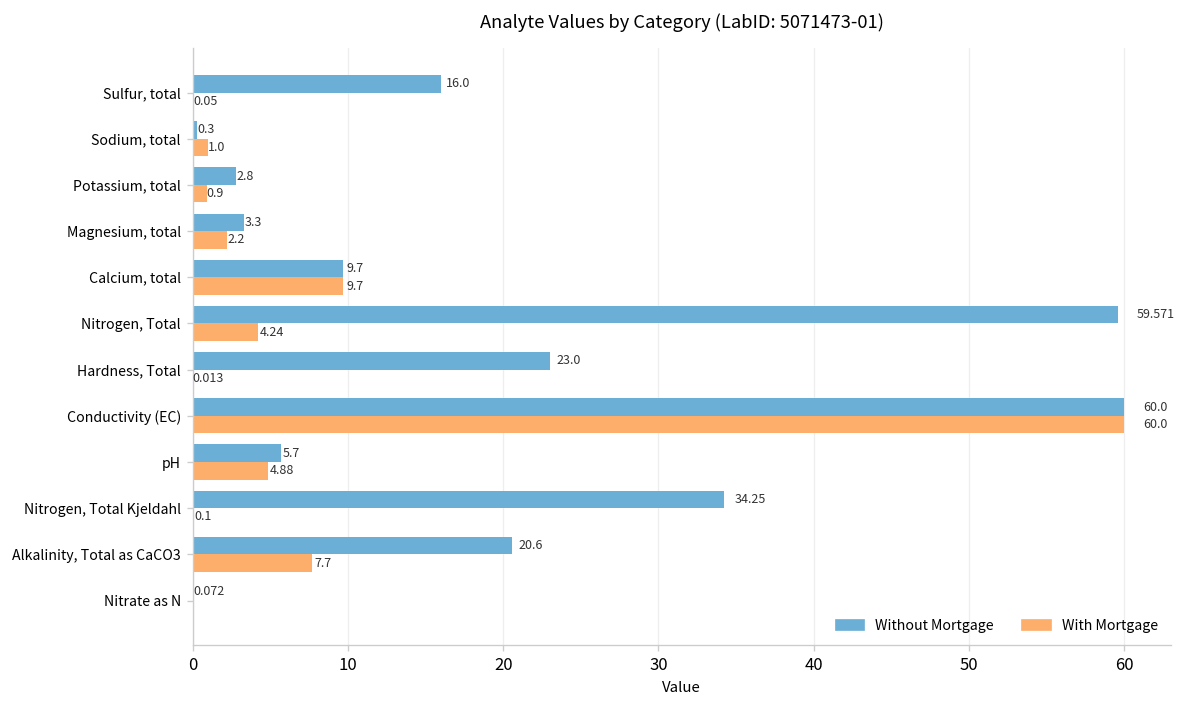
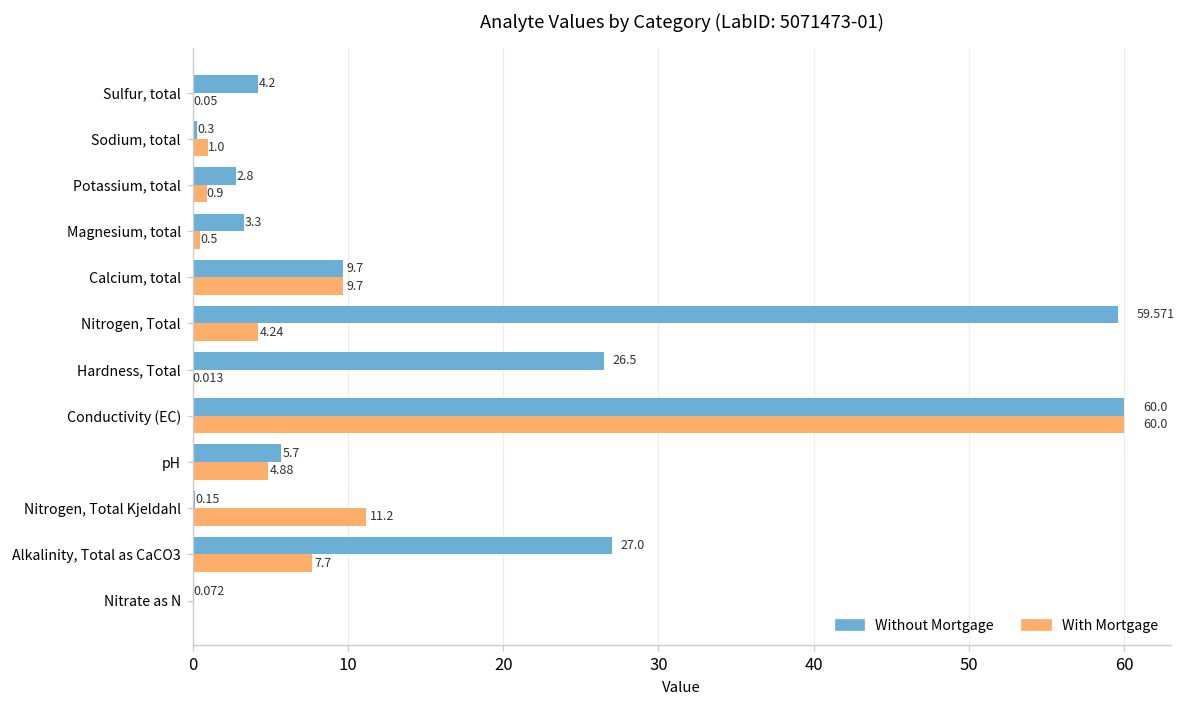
Without Mortgage, Sulfur, total: 16.0 -> 4.2
With Mortgage, Magnesium, total: 2.2 -> 0.5
Without Mortgage, Hardness, Total: 23.0 -> 26.5
Without Mortgage, Nitrogen, Total Kjeldahl: 34.25 -> 0.15
With Mortgage, Nitrogen, Total Kjeldahl: 0.1 -> 11.2
Without Mortgage, Alkalinity, Total as CaCO3: 20.6 -> 27.0
